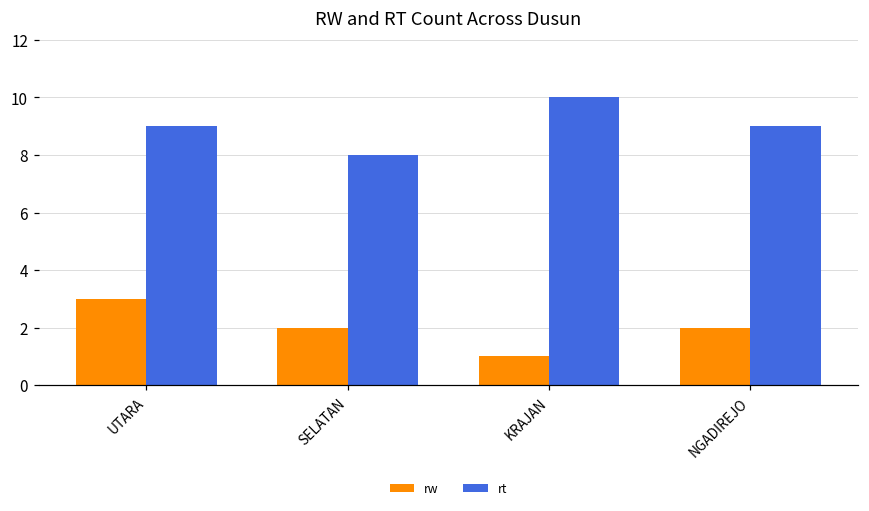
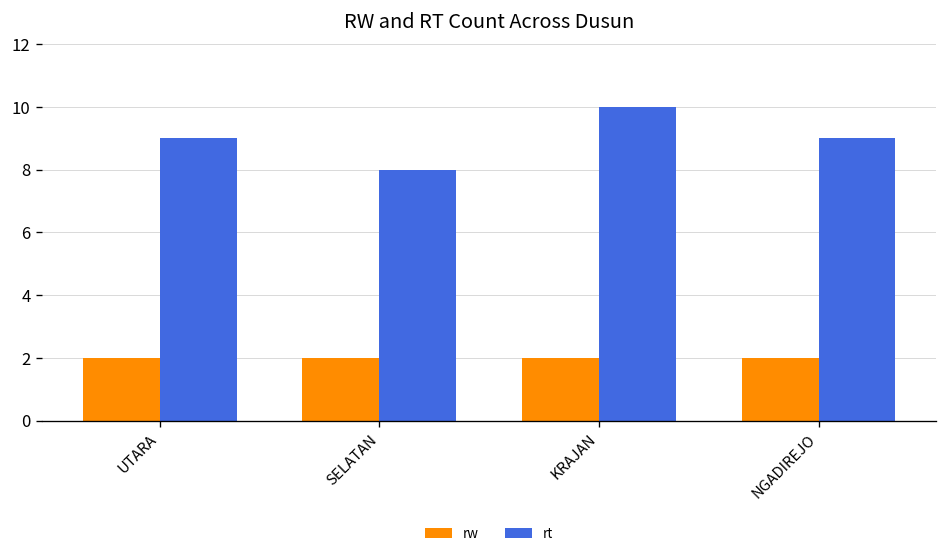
rw, UTARA: 3 -> 2
rw, KRAJAN: 1 -> 2
